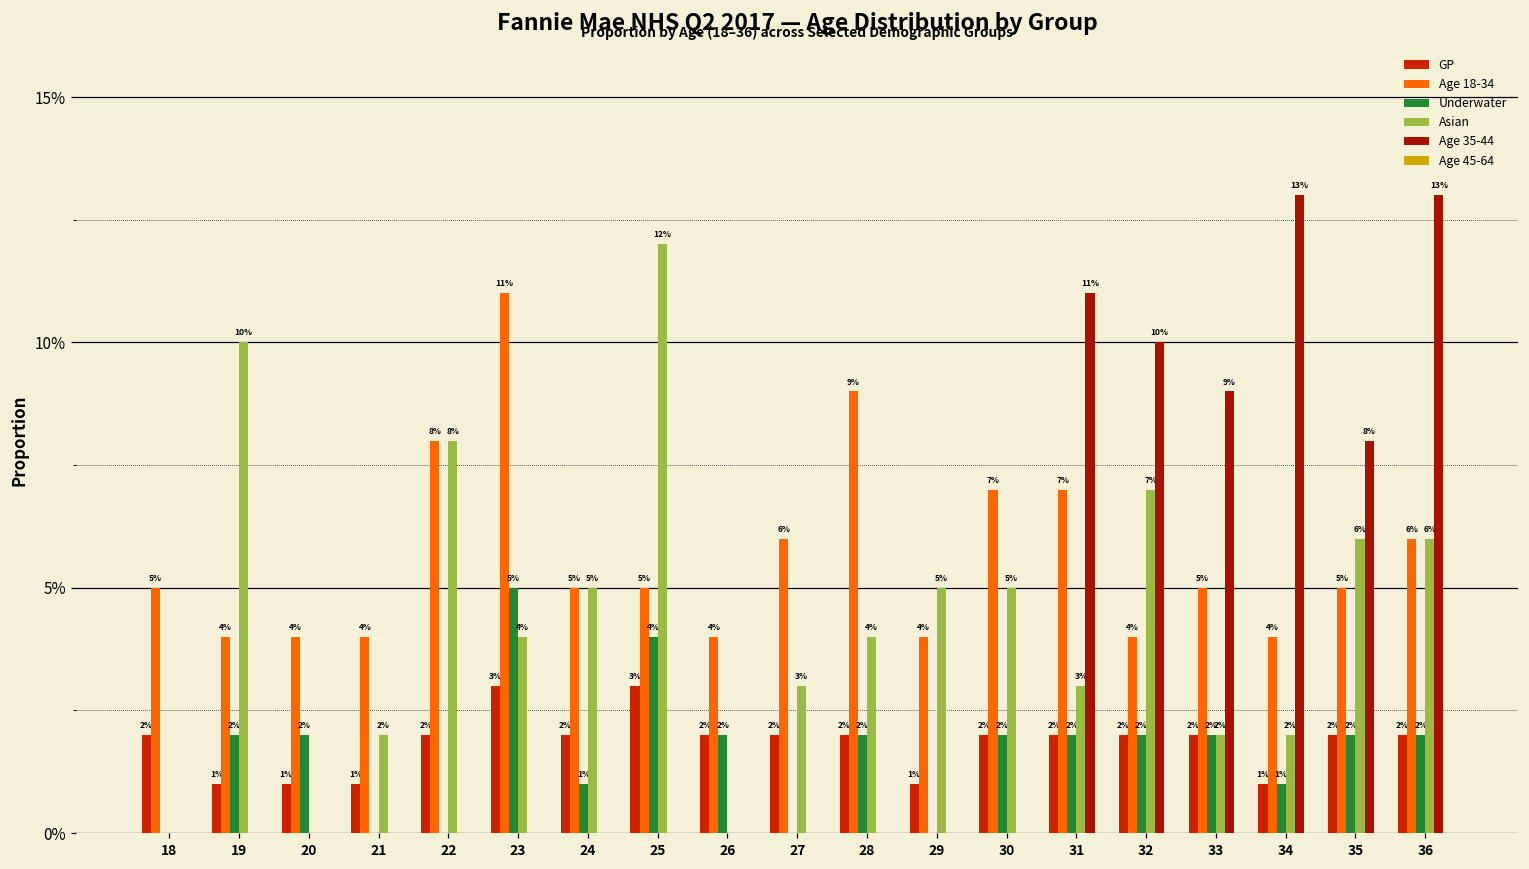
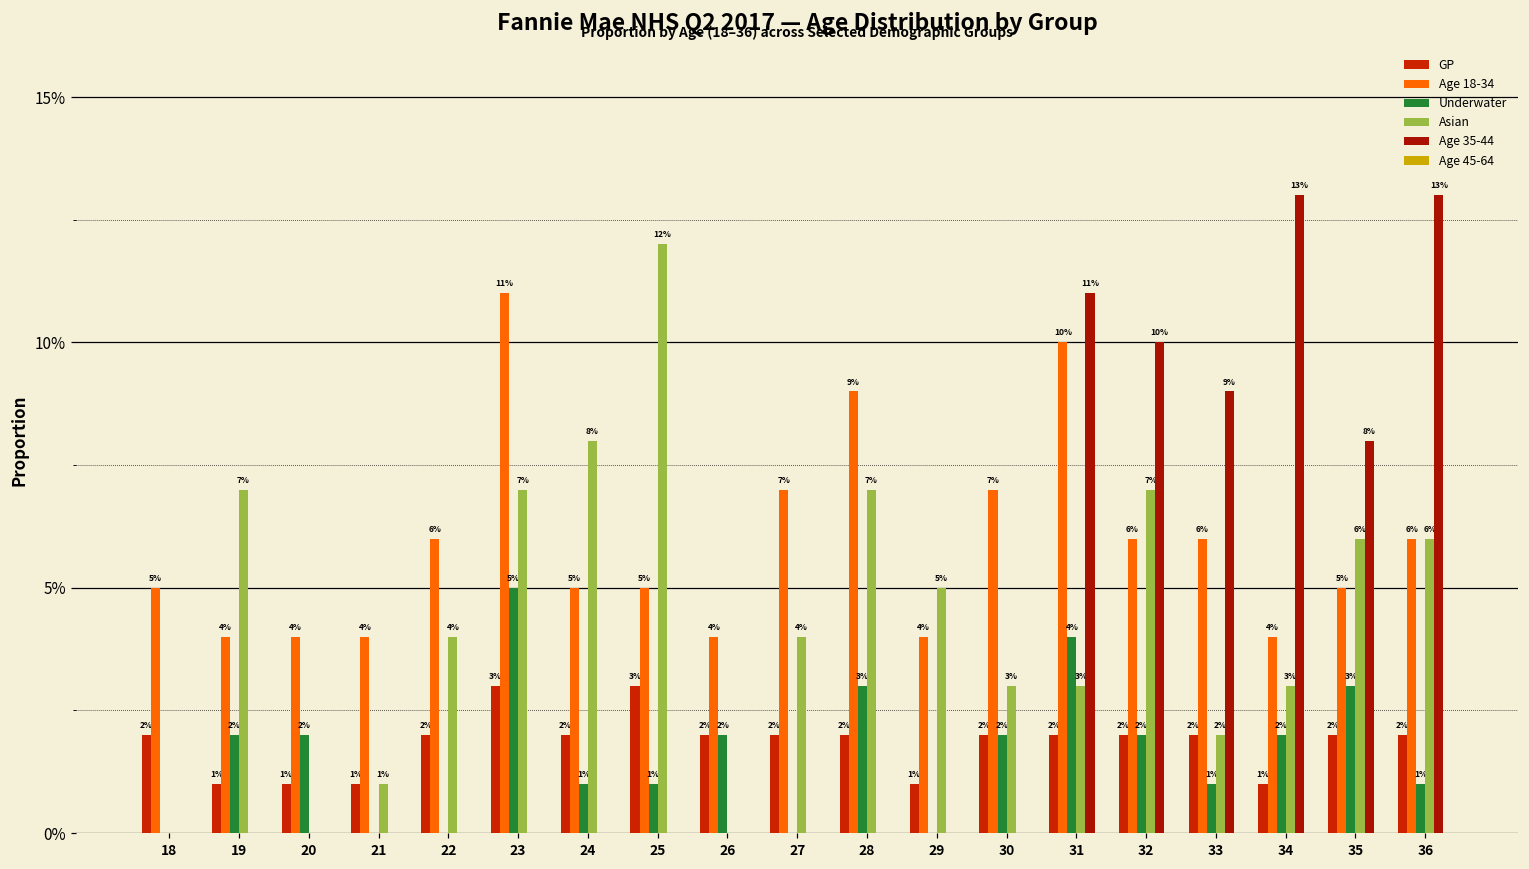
Asian, 19: 10% -> 7%
Asian, 21: 2% -> 1%
Age 18-34, 22: 8% -> 6%
Asian, 22: 8% -> 4%
Asian, 23: 4% -> 7%
Asian, 24: 5% -> 8%
Underwater, 25: 4% -> 1%
Age 18-34, 27: 6% -> 7%
Asian, 27: 3% -> 4%
Underwater, 28: 2% -> 3%
Asian, 28: 4% -> 7%
Asian, 30: 5% -> 3%
Age 18-34, 31: 7% -> 10%
Underwater, 31: 2% -> 4%
Age 18-34, 32: 4% -> 6%
Age 18-34, 33: 5% -> 6%
Underwater, 33: 2% -> 1%
Underwater, 34: 1% -> 2%
Asian, 34: 2% -> 3%
Underwater, 35: 2% -> 3%
Underwater, 36: 2% -> 1%
